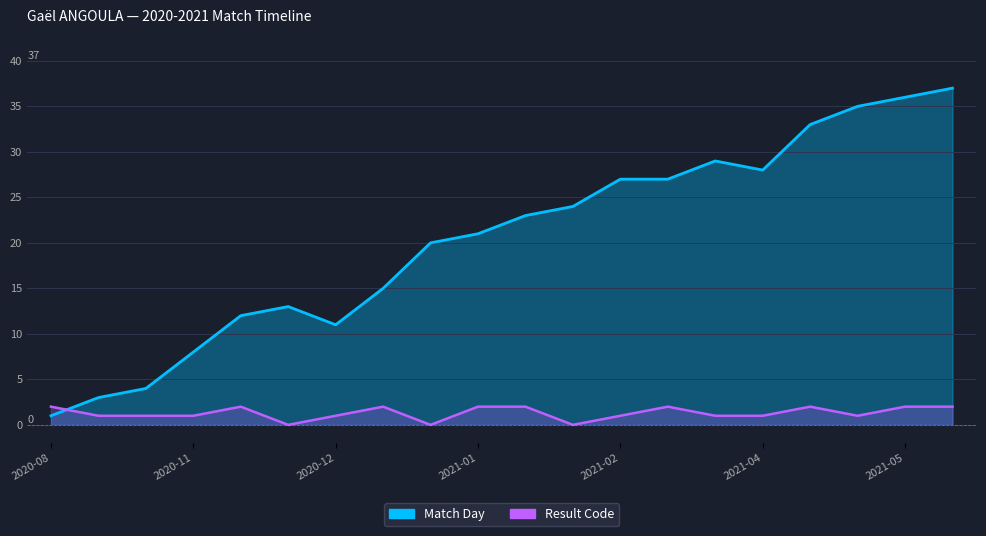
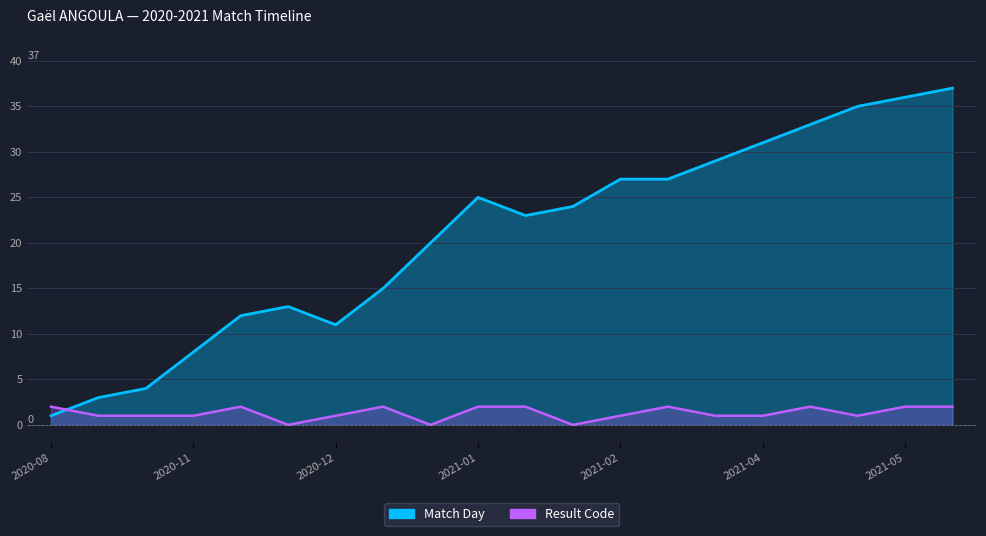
Match Day, 2021-01: 21 -> 25
Match Day, 2021-04: 28 -> 31
